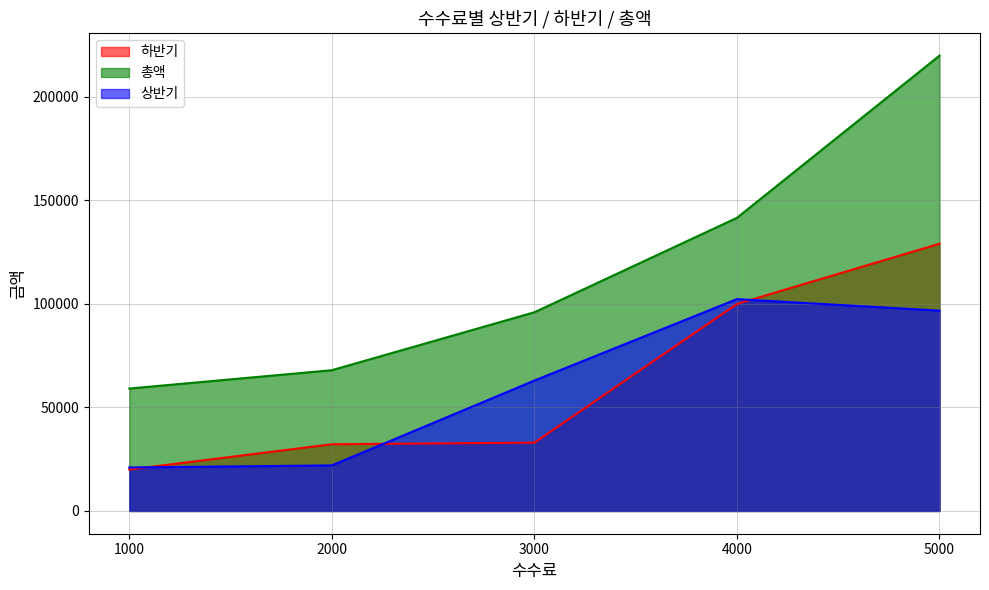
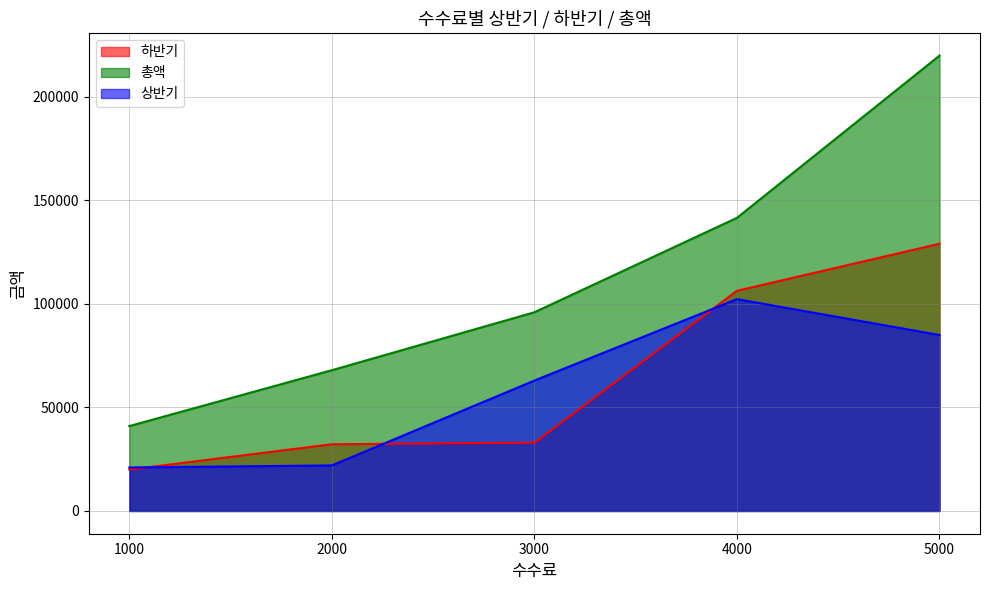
총액, 1000: 59000 -> 41000
하반기, 4000: 100000 -> 106000
상반기, 5000: 97000 -> 85000
